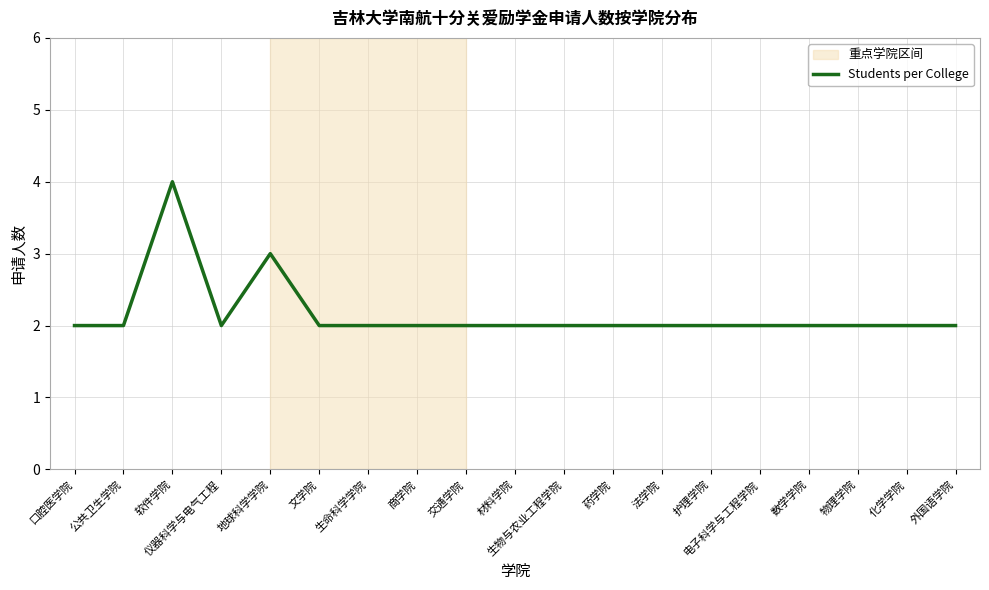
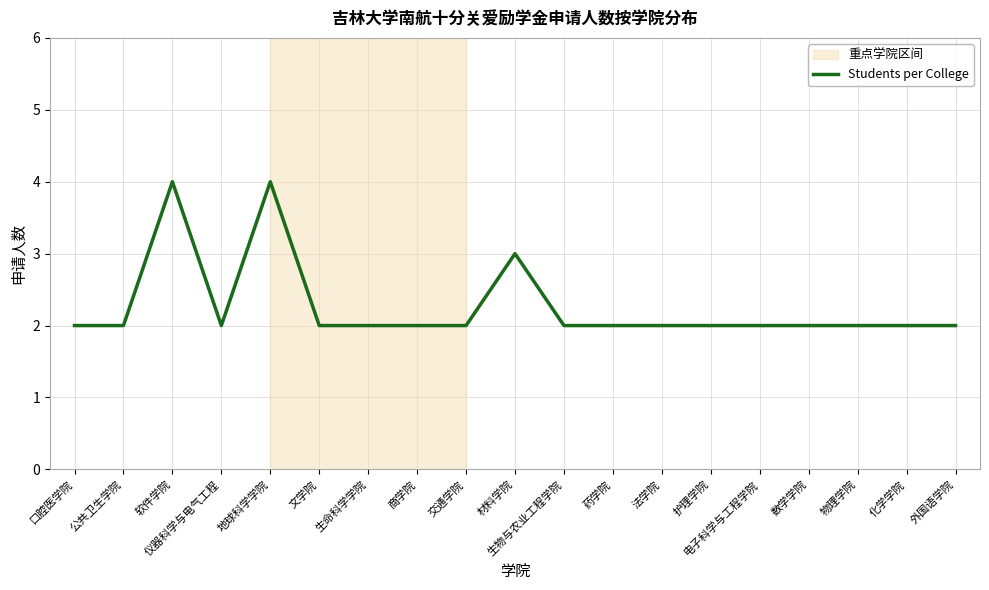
地球科学学院: 3 -> 4
材料学院: 2 -> 3
